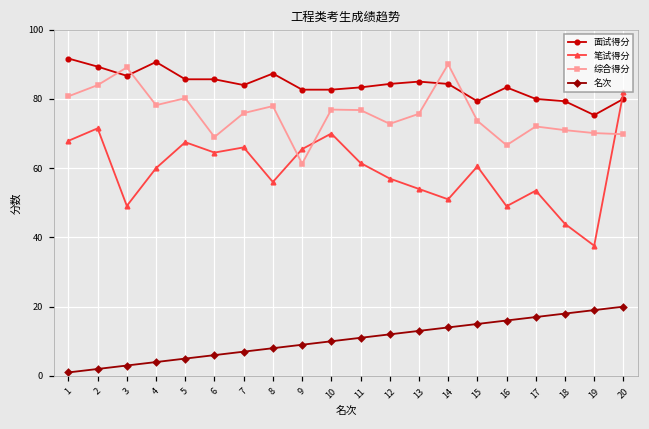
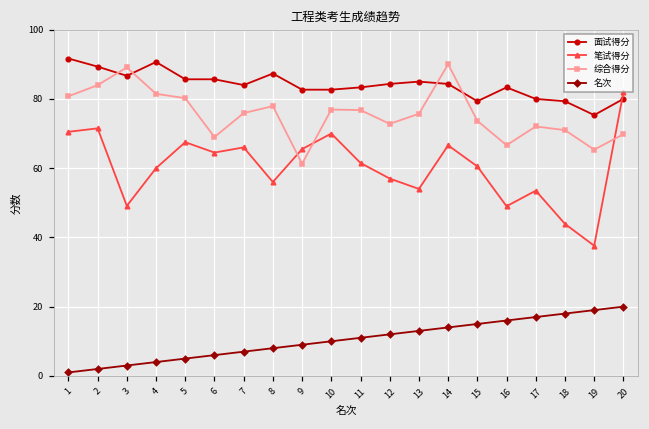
笔试得分, 1: 68 -> 71
综合得分, 4: 78 -> 81
笔试得分, 14: 51 -> 67
综合得分, 19: 70 -> 65
